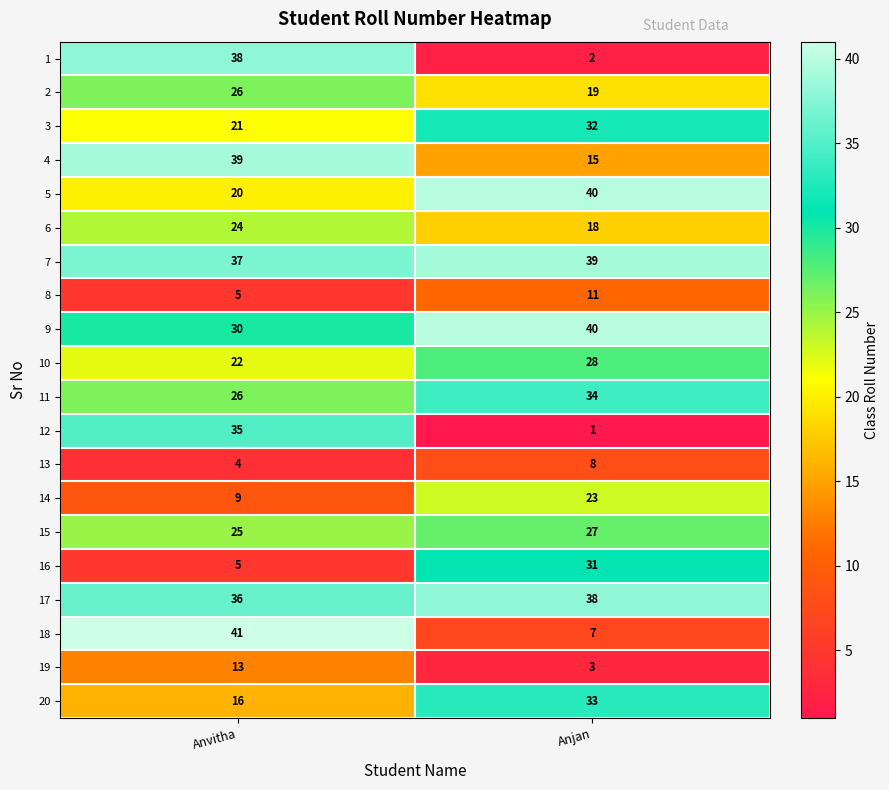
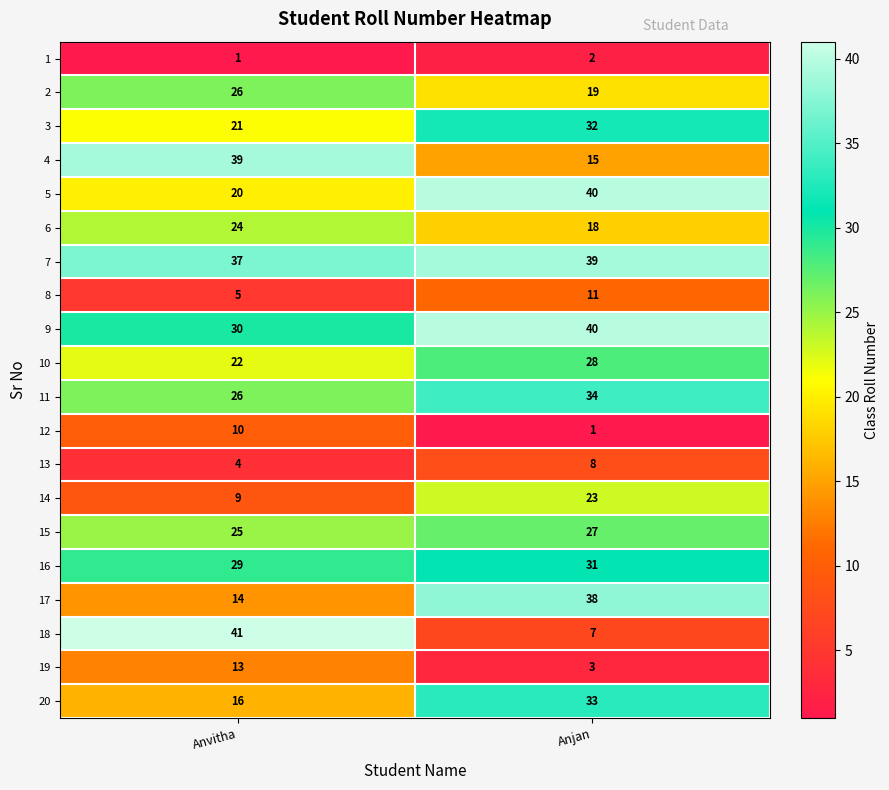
1, Anvitha: 38 -> 1
12, Anvitha: 35 -> 10
16, Anvitha: 5 -> 29
17, Anvitha: 36 -> 14
